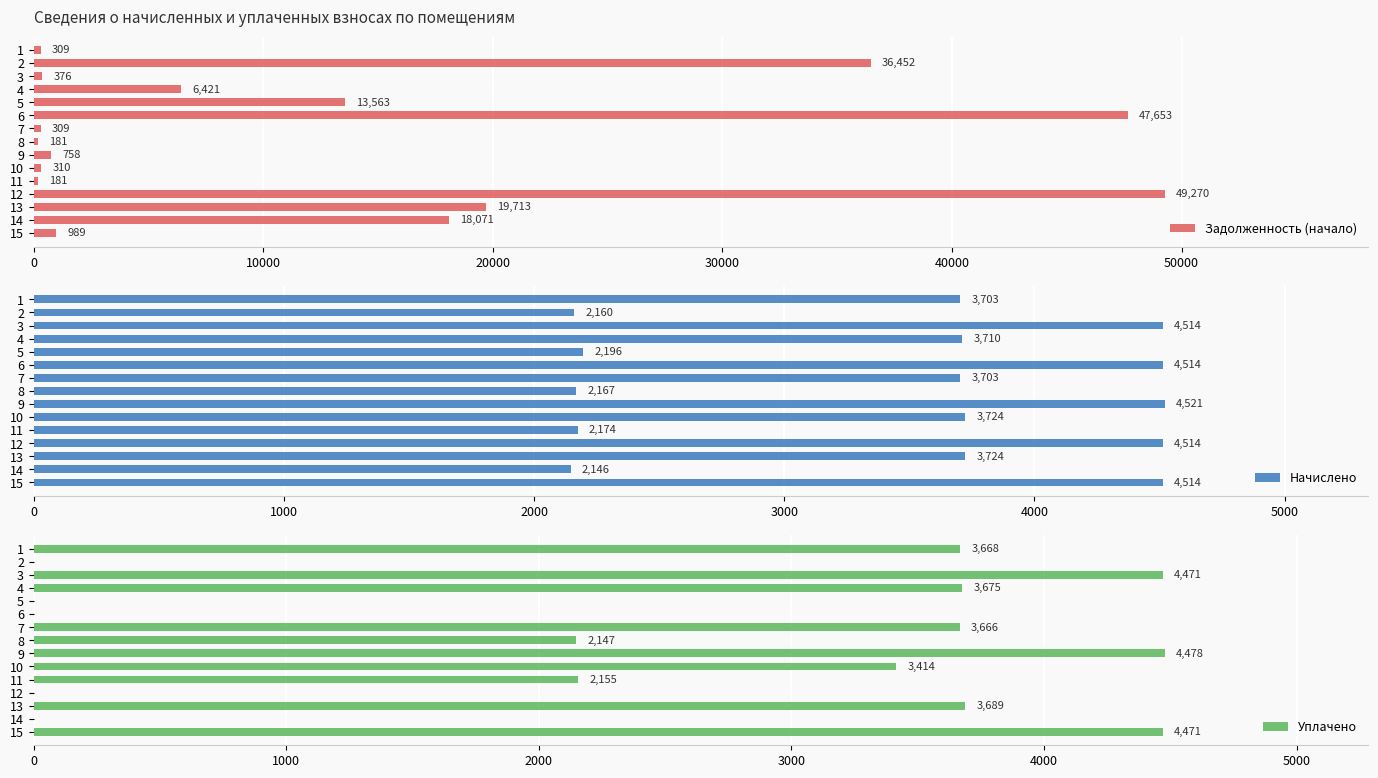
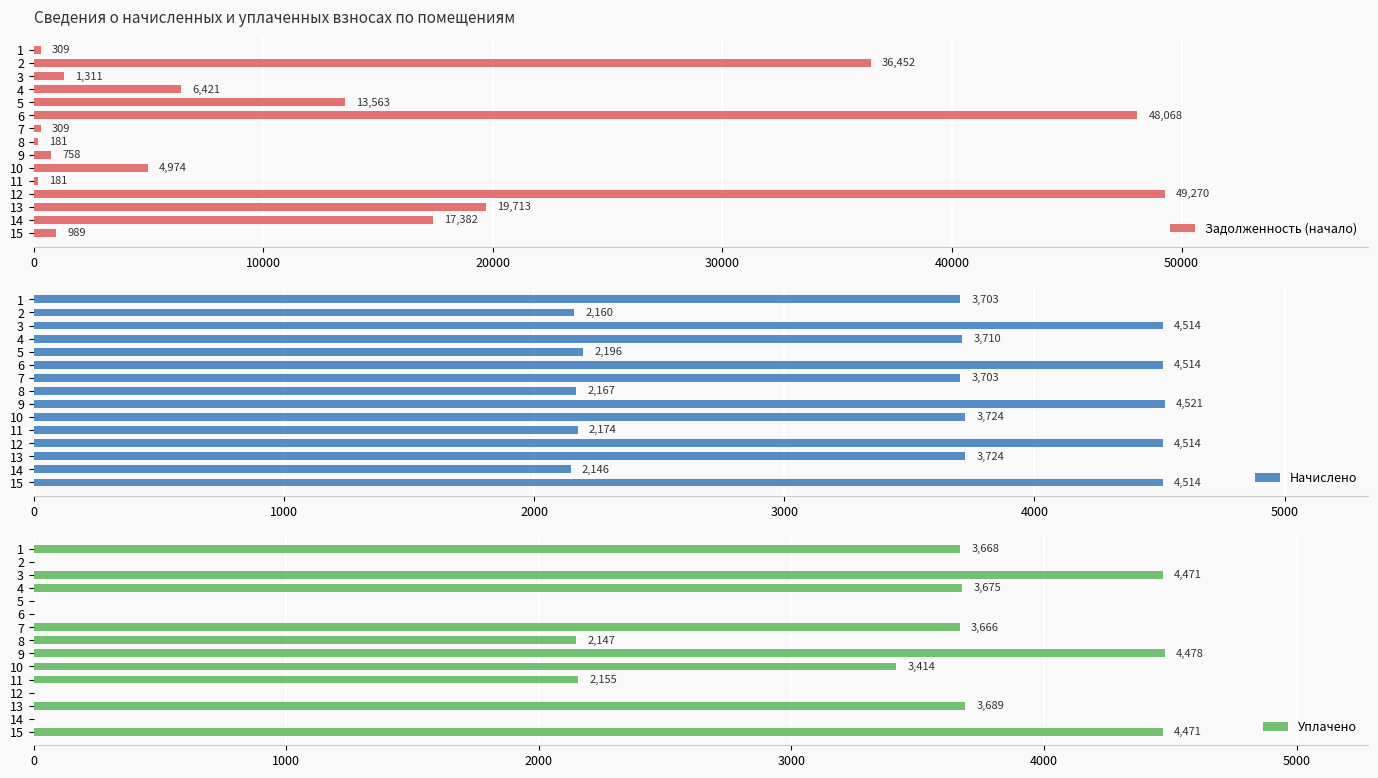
Сведения о начисленных и уплаченных взносах по помещениям, 3: 376 -> 1,311
Сведения о начисленных и уплаченных взносах по помещениям, 6: 47,653 -> 48,068
Сведения о начисленных и уплаченных взносах по помещениям, 10: 310 -> 4,974
Сведения о начисленных и уплаченных взносах по помещениям, 14: 18,071 -> 17,382
